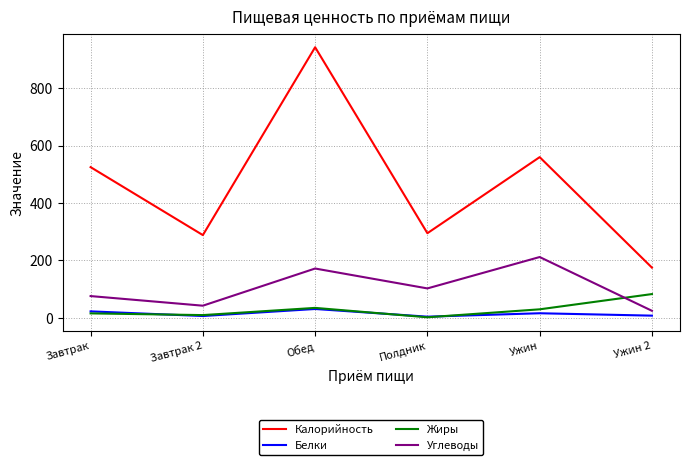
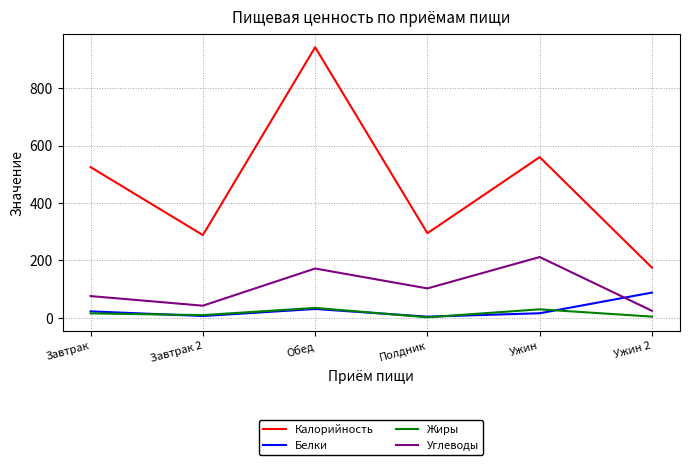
Белки, Ужин 2: 10 -> 90
Жиры, Ужин 2: 80 -> 0
